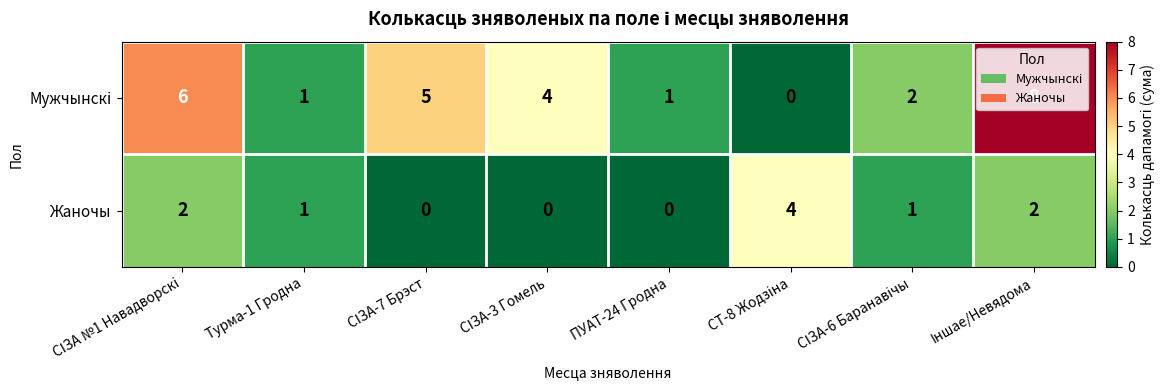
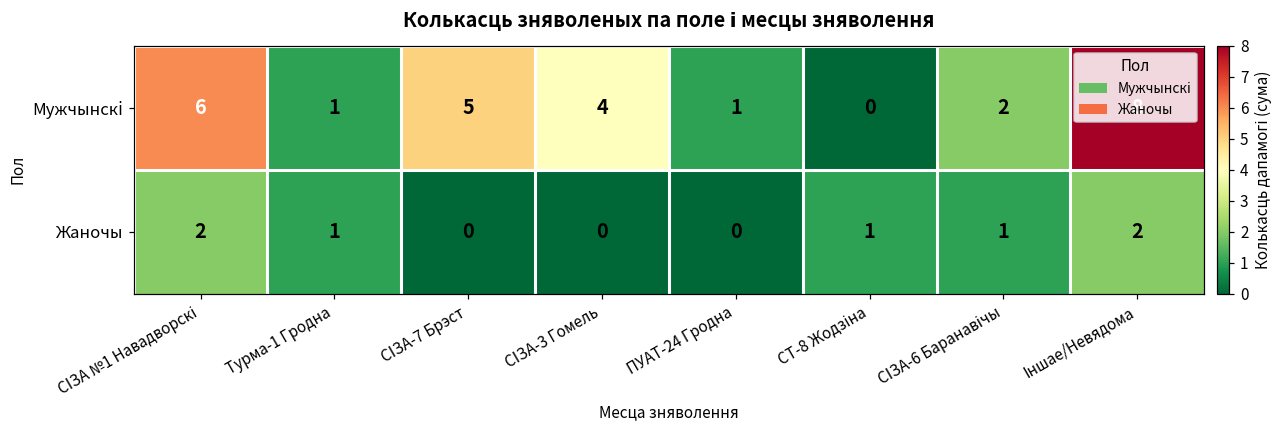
Жаночы, СТ-8 Жодзіна: 4 -> 1
